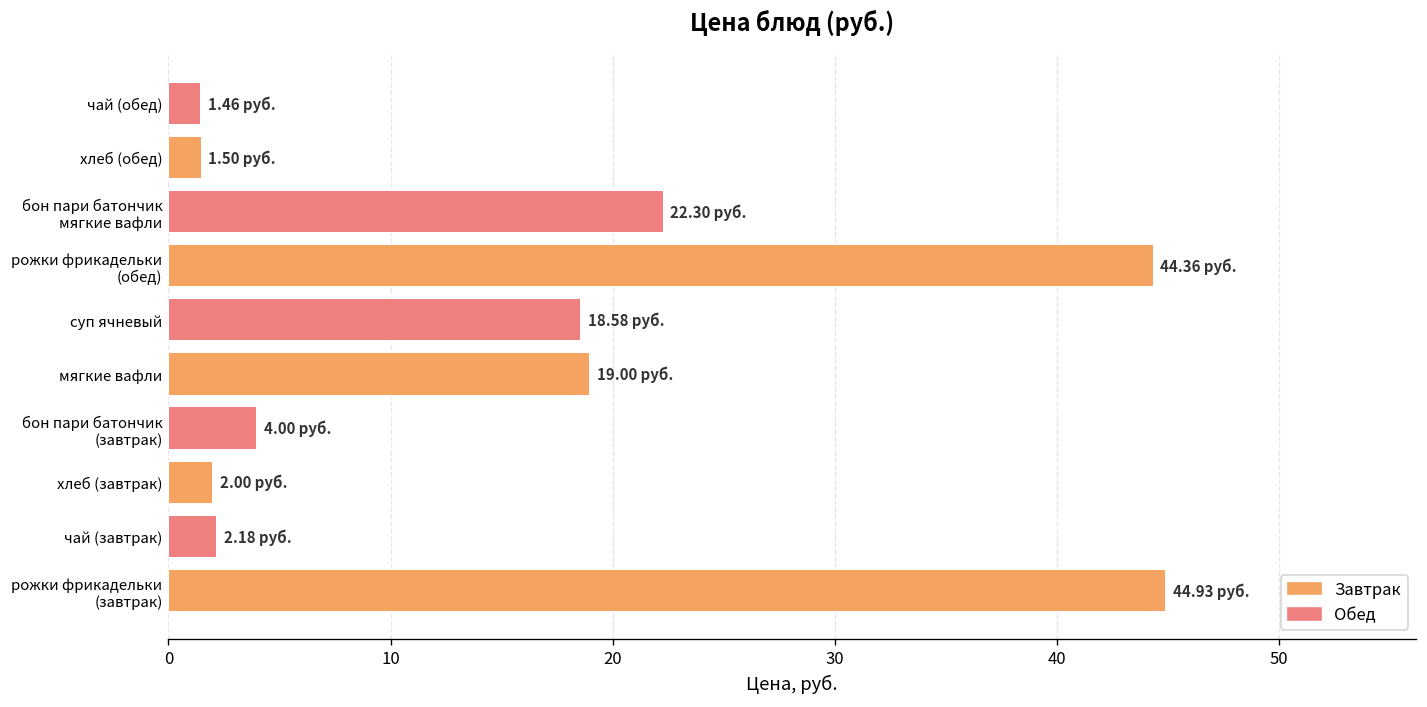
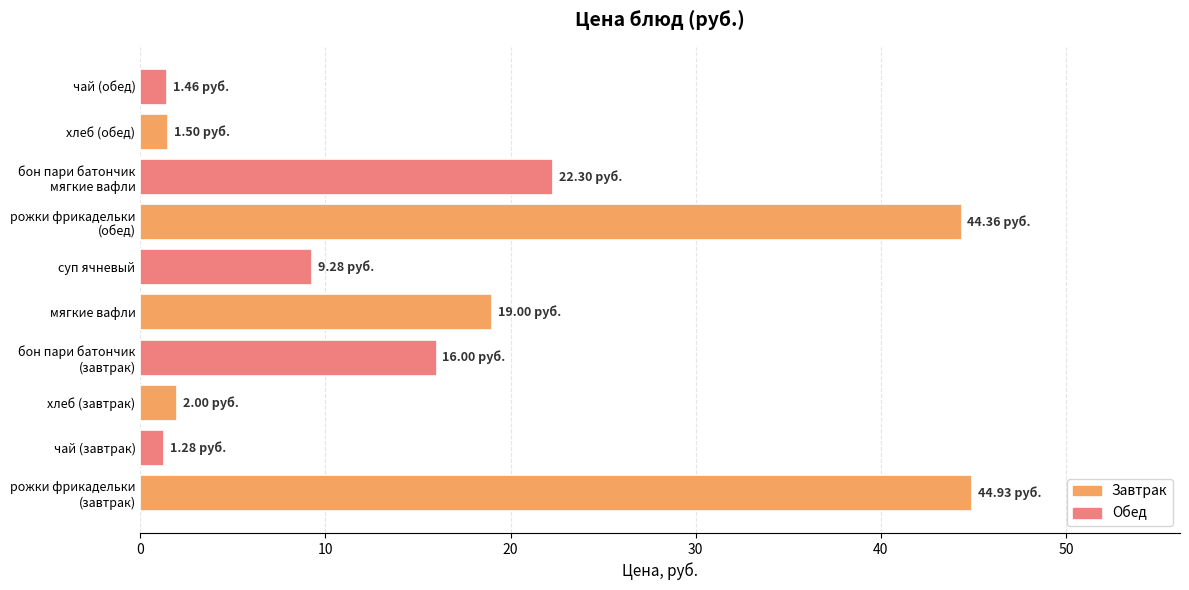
суп ячневый: 18.58 -> 9.28
бон пари батончик (завтрак): 4.00 -> 16.00
чай (завтрак): 2.18 -> 1.28
